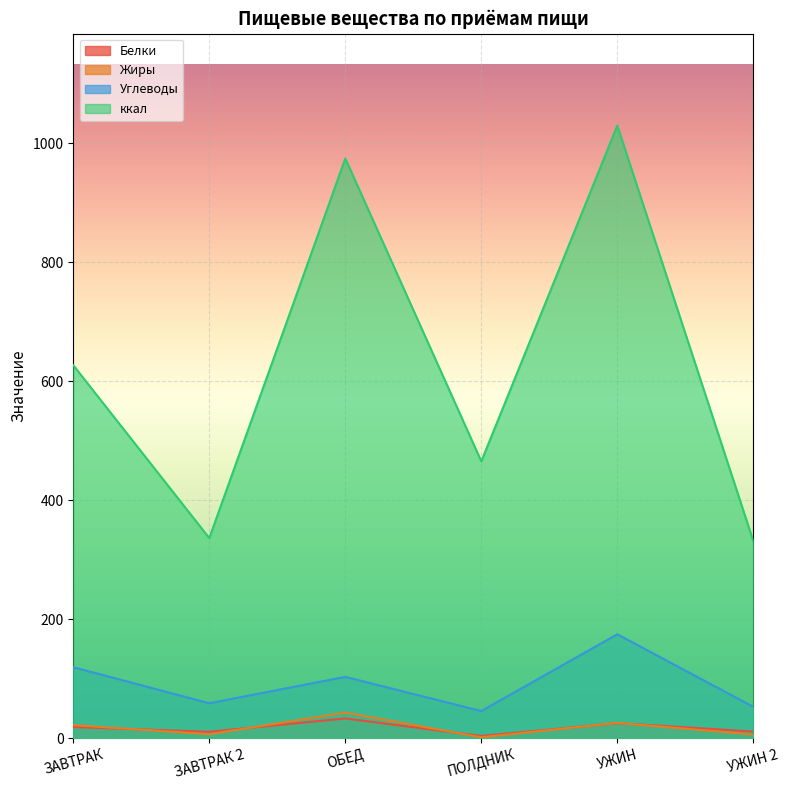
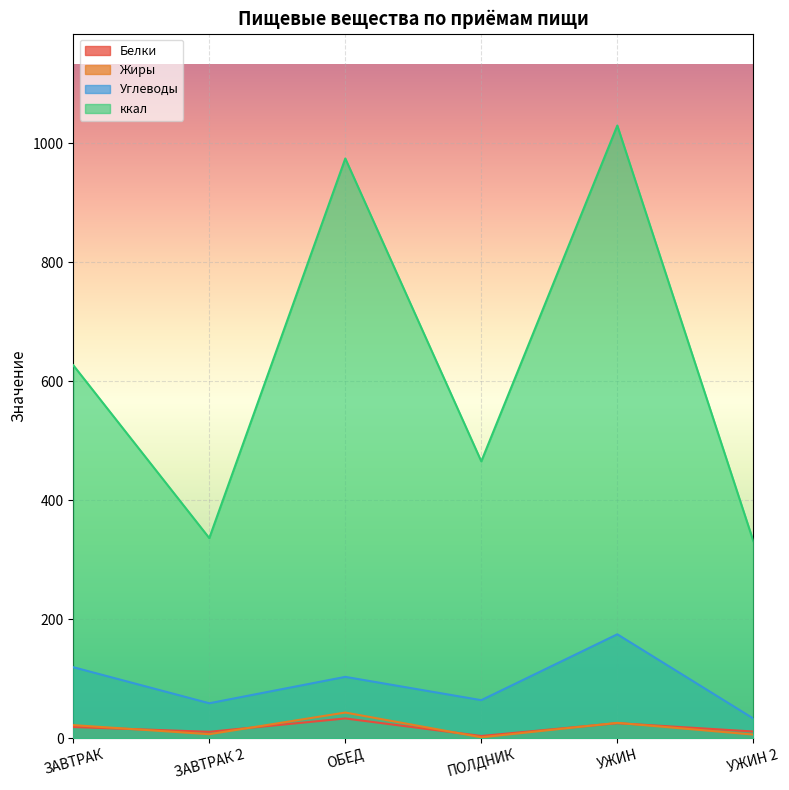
Углеводы, ПОЛДНИК: 50 -> 60
Углеводы, УЖИН 2: 50 -> 30
